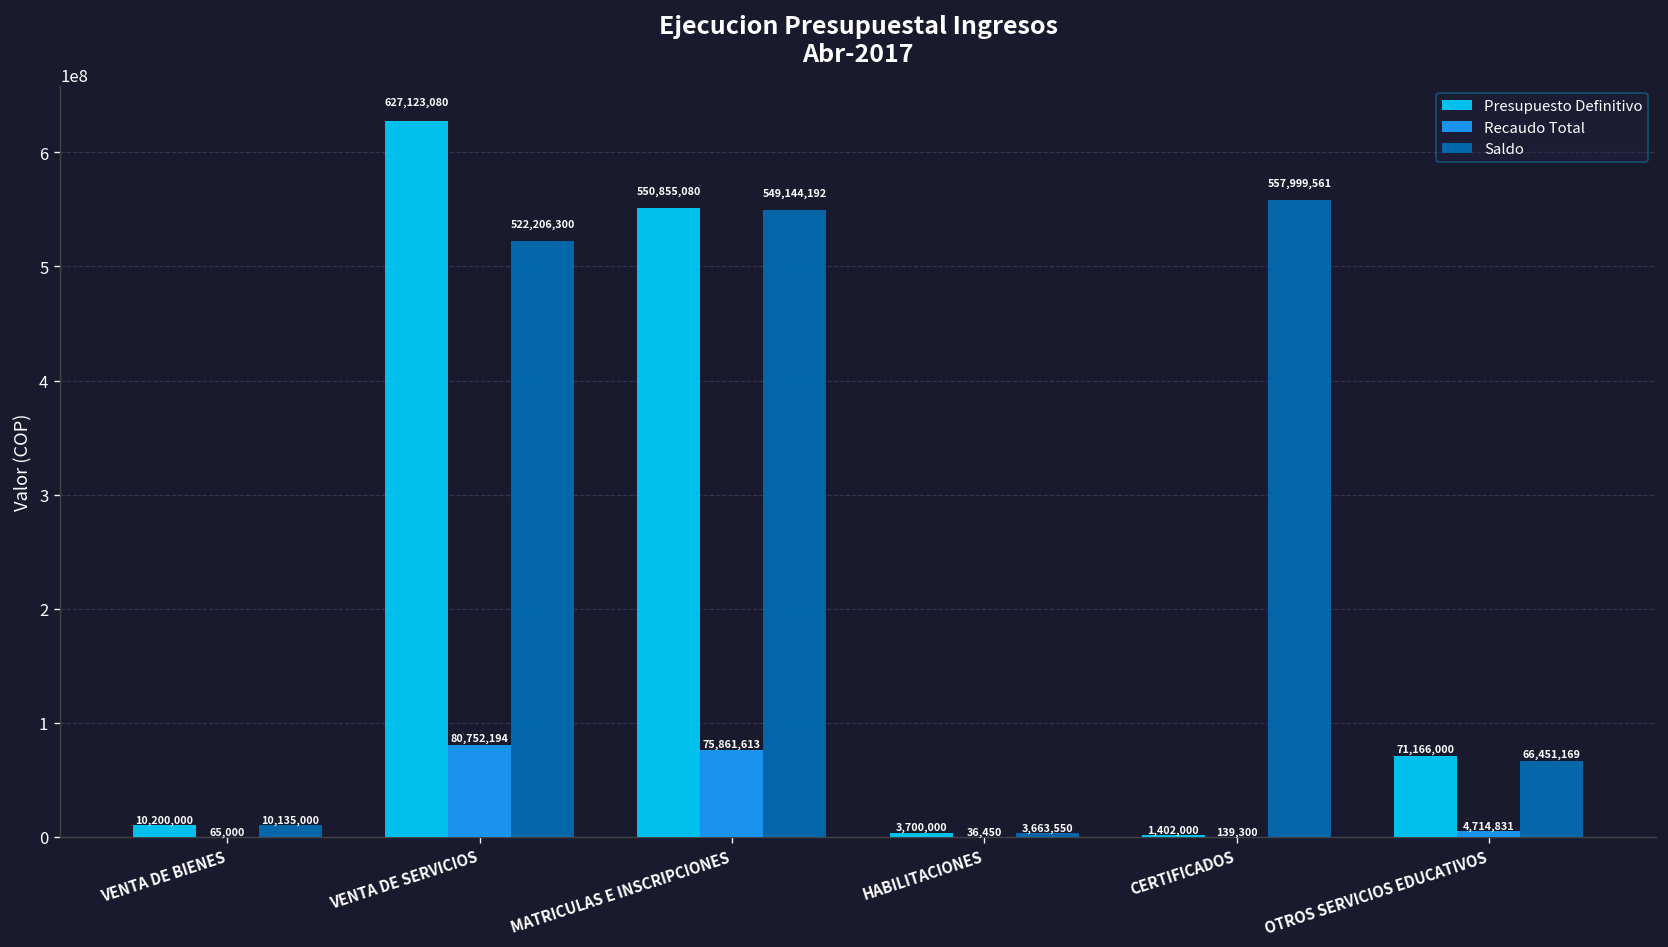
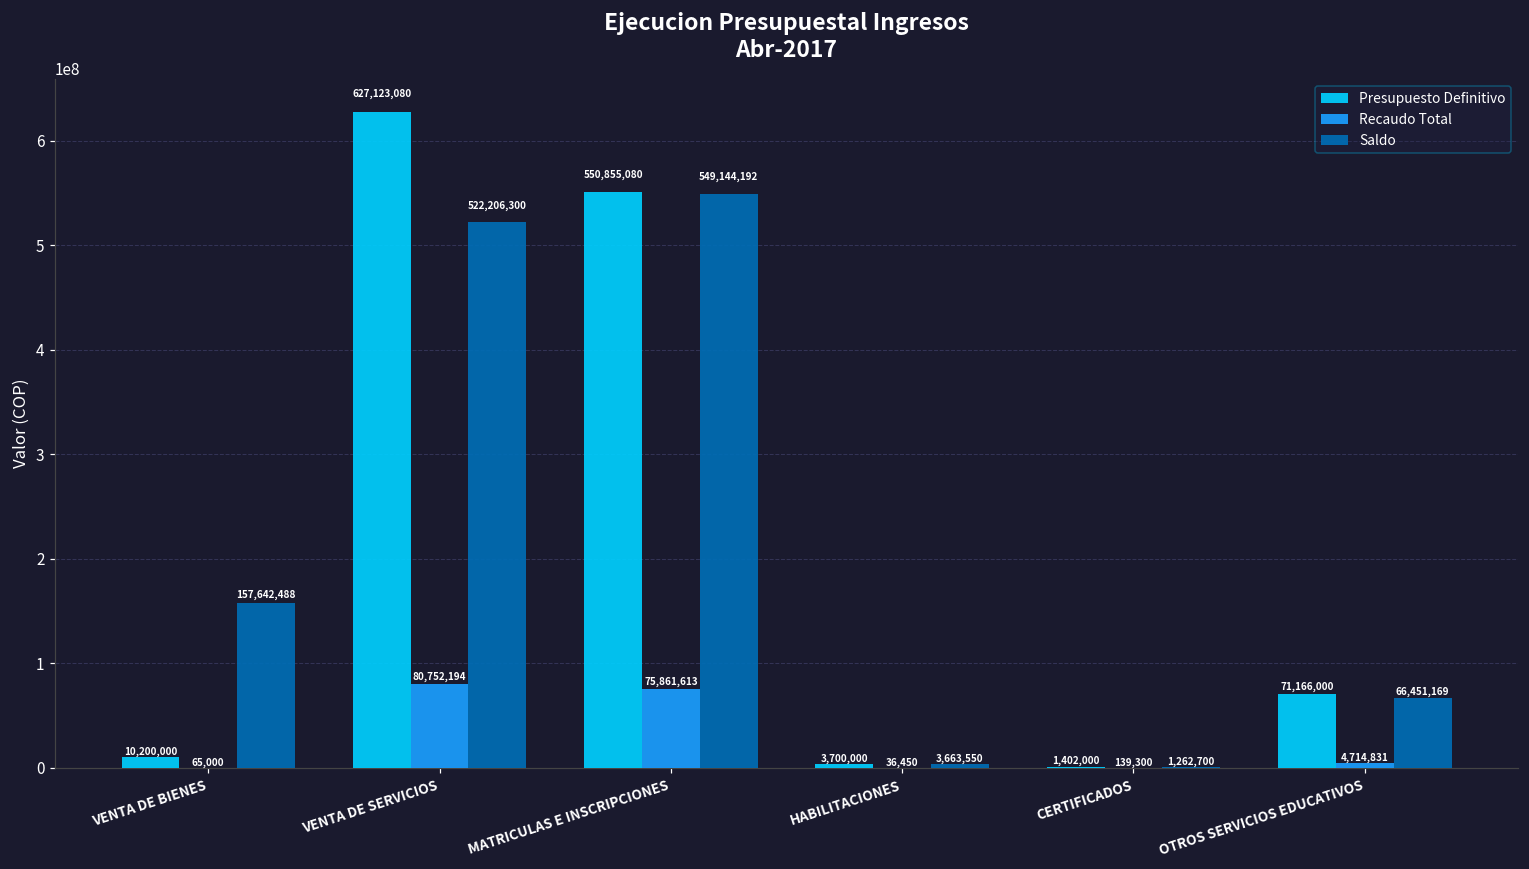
Saldo, VENTA DE BIENES: 10,135,000 -> 157,642,488
Saldo, CERTIFICADOS: 557,999,561 -> 1,262,700
